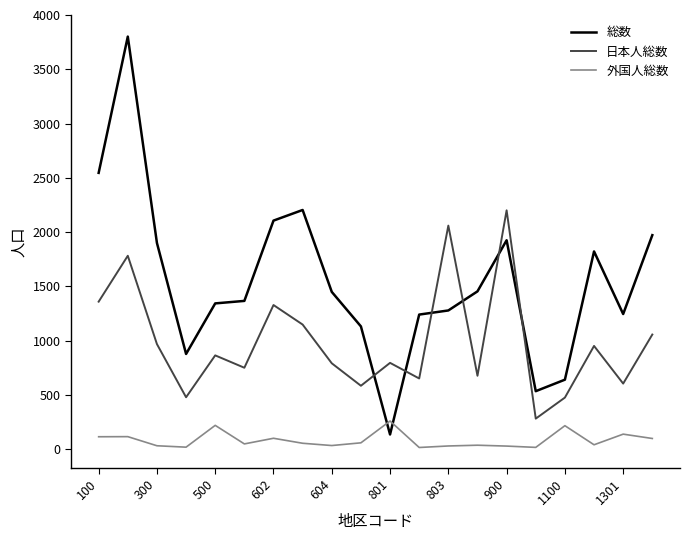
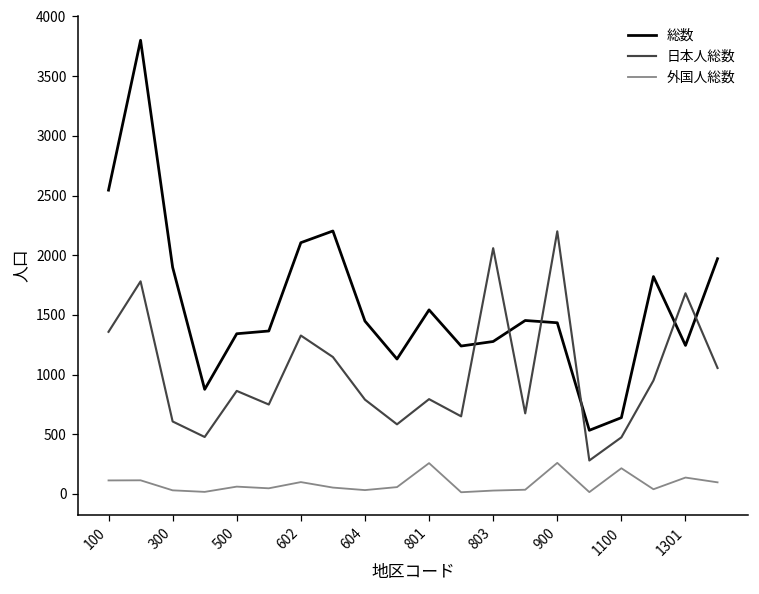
日本人総数, 300: 970 -> 610
外国人総数, 500: 220 -> 60
総数, 801: 130 -> 1540
総数, 900: 1920 -> 1430
外国人総数, 900: 30 -> 260
日本人総数, 1301: 600 -> 1680
